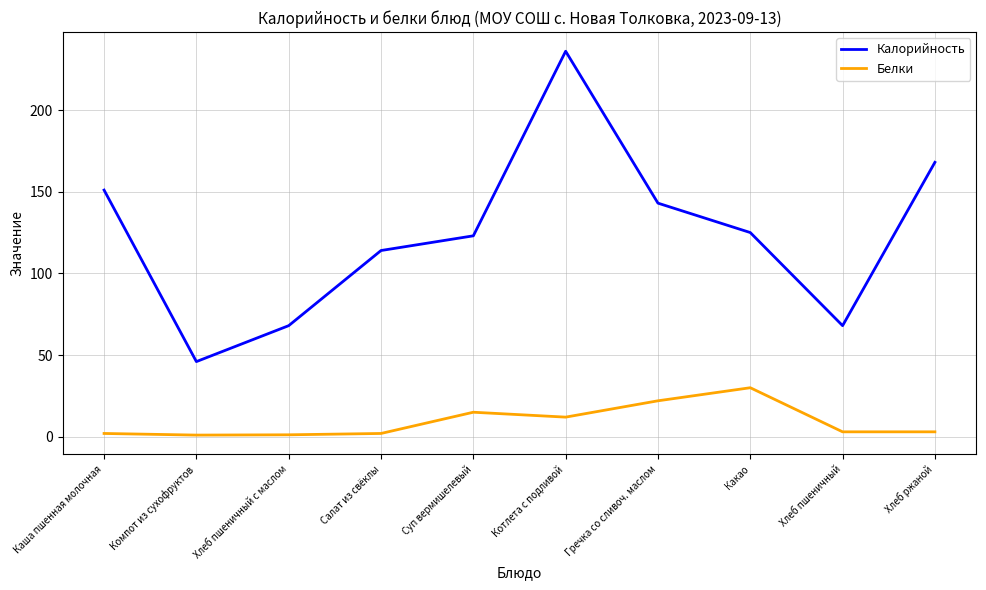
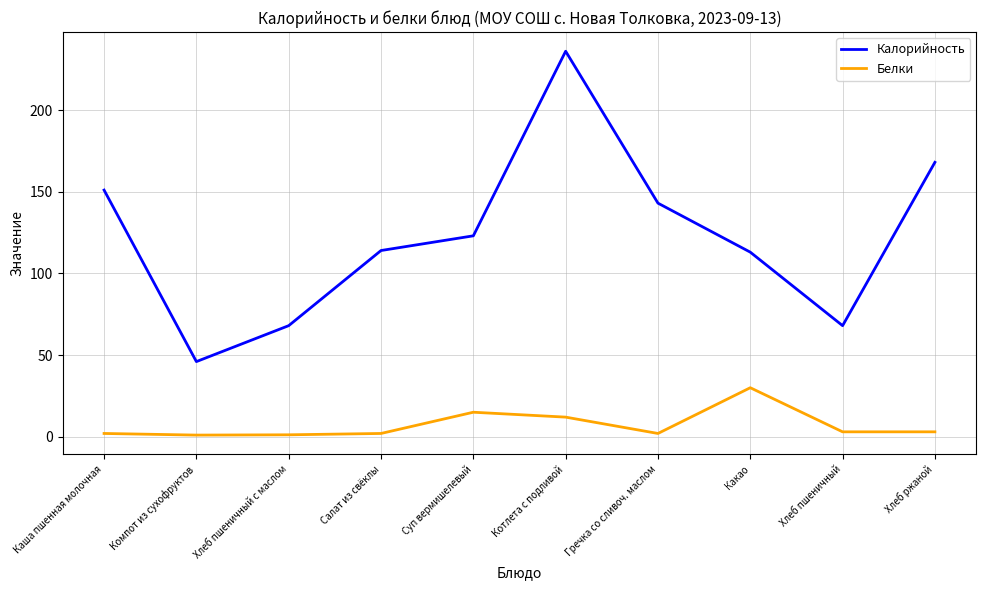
Белки, Гречка со сливоч. маслом: 22 -> 2
Калорийность, Какао: 125 -> 113
